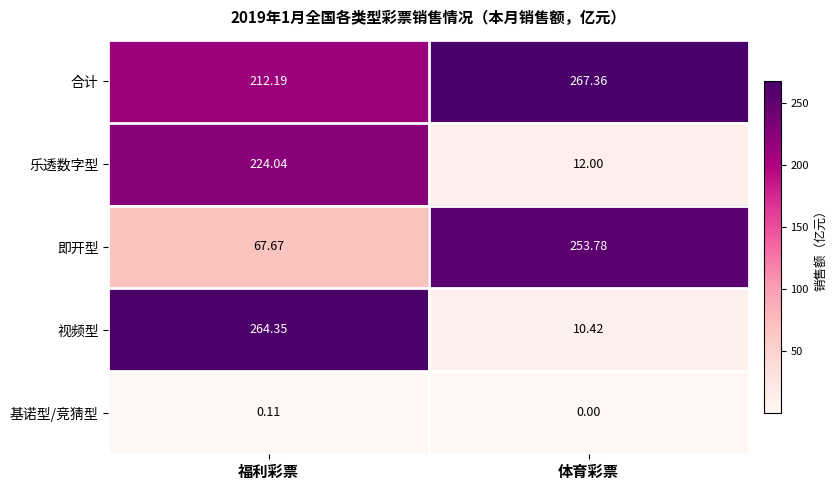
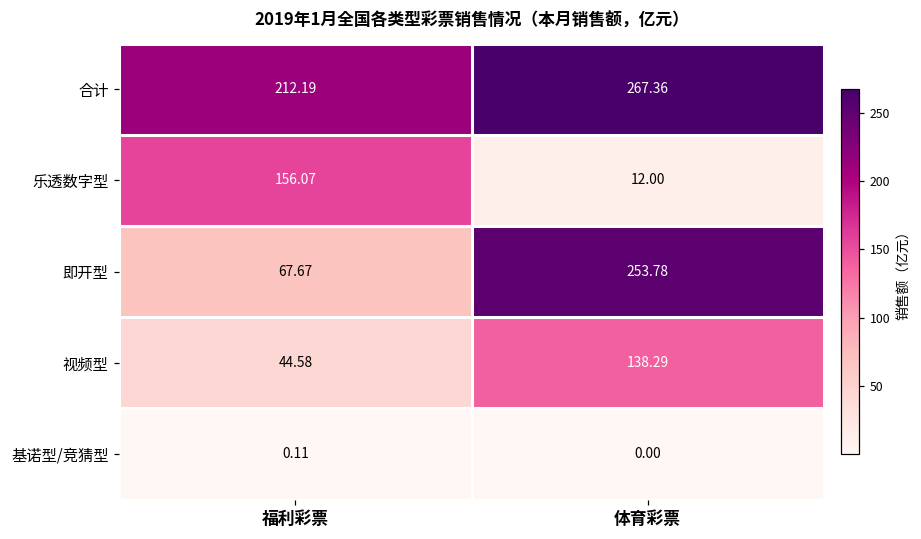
乐透数字型, 福利彩票: 224.04 -> 156.07
视频型, 福利彩票: 264.35 -> 44.58
视频型, 体育彩票: 10.42 -> 138.29
